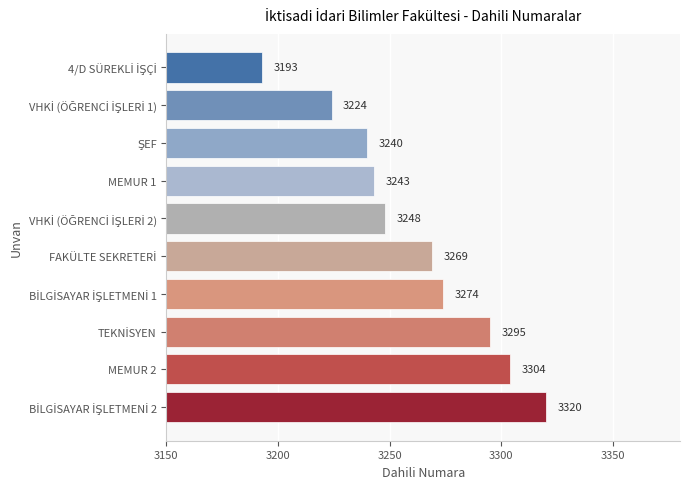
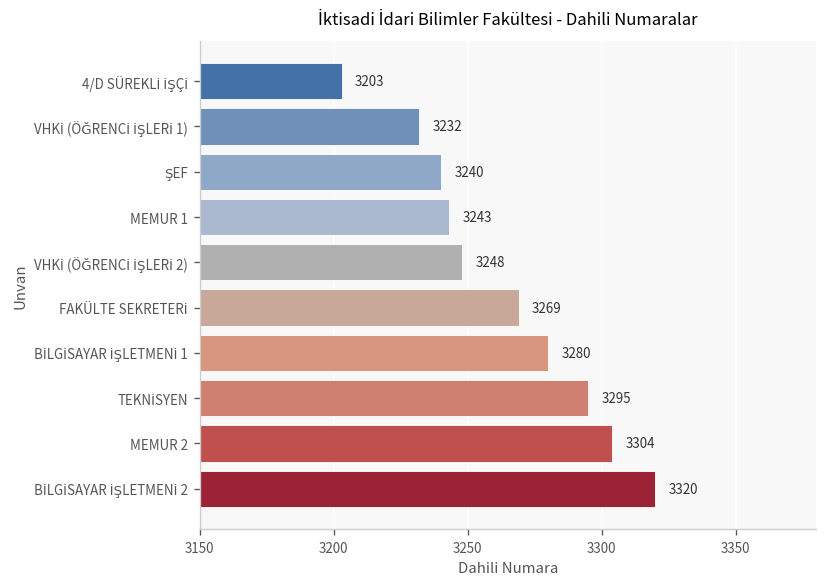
4/D SÜREKLİ İŞÇİ: 3193 -> 3203
VHKİ (ÖĞRENCİ İŞLERİ 1): 3224 -> 3232
BİLGİSAYAR İŞLETMENİ 1: 3274 -> 3280
